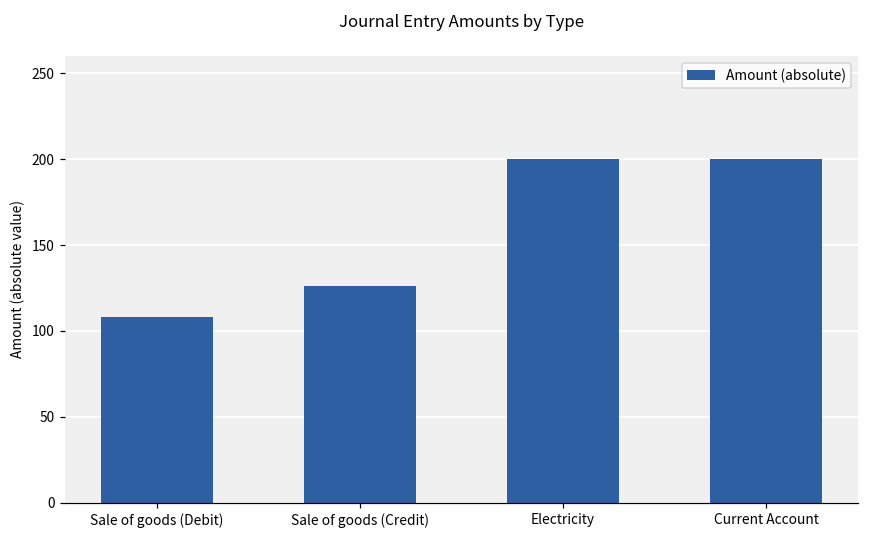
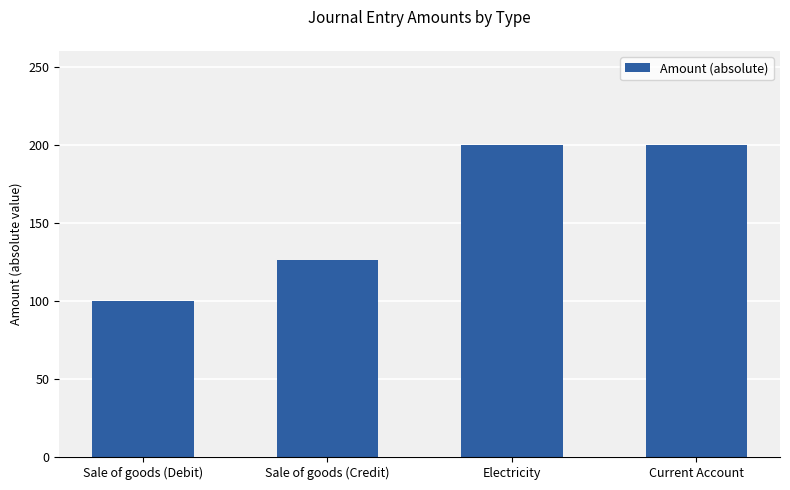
Sale of goods (Debit): 108 -> 100
